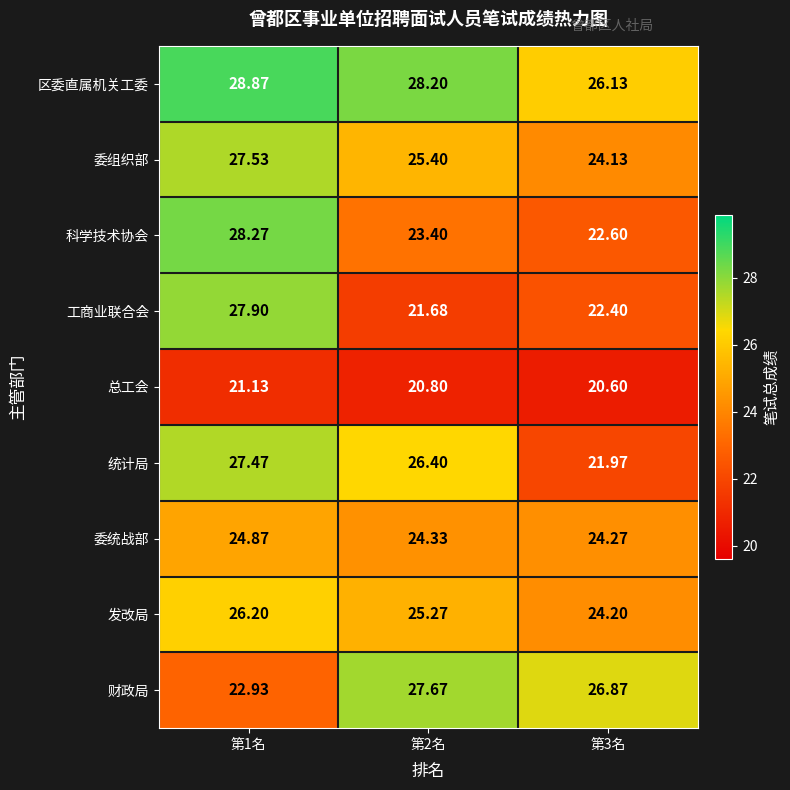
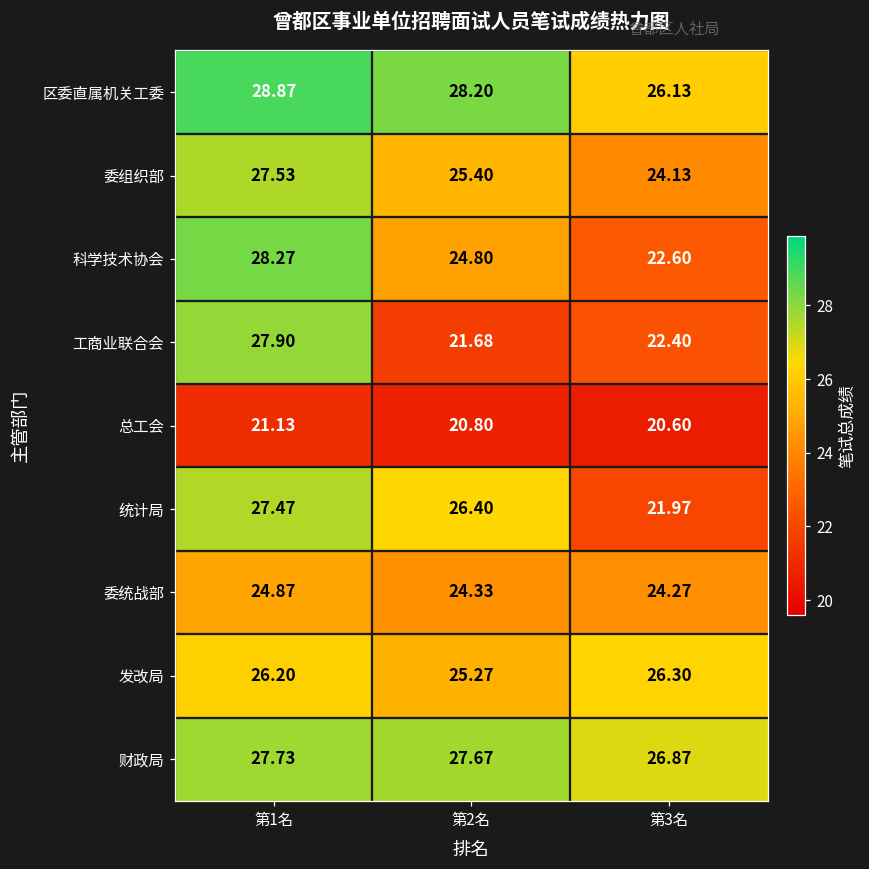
科学技术协会, 第2名: 23.40 -> 24.80
发改局, 第3名: 24.20 -> 26.30
财政局, 第1名: 22.93 -> 27.73
